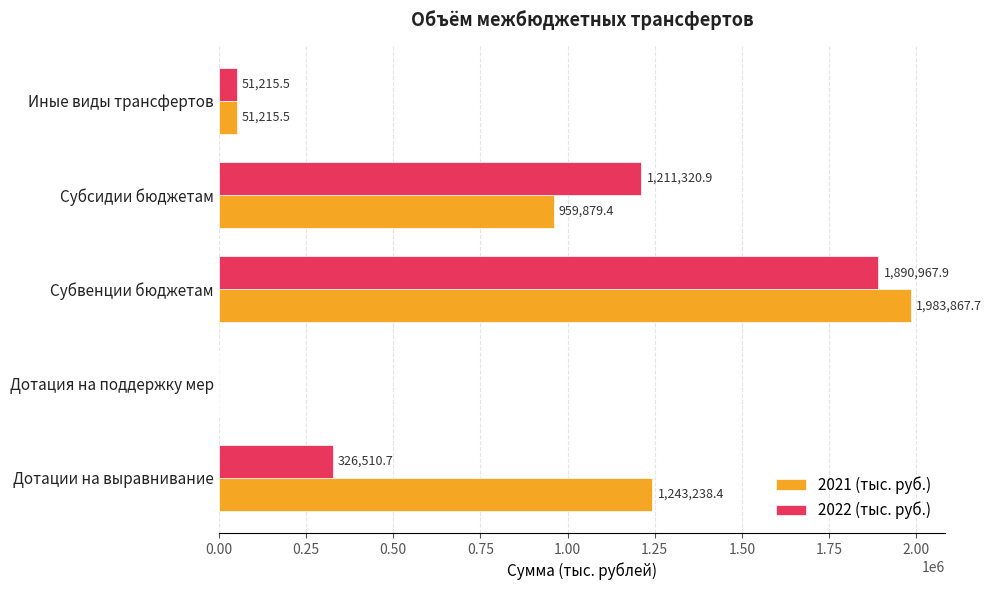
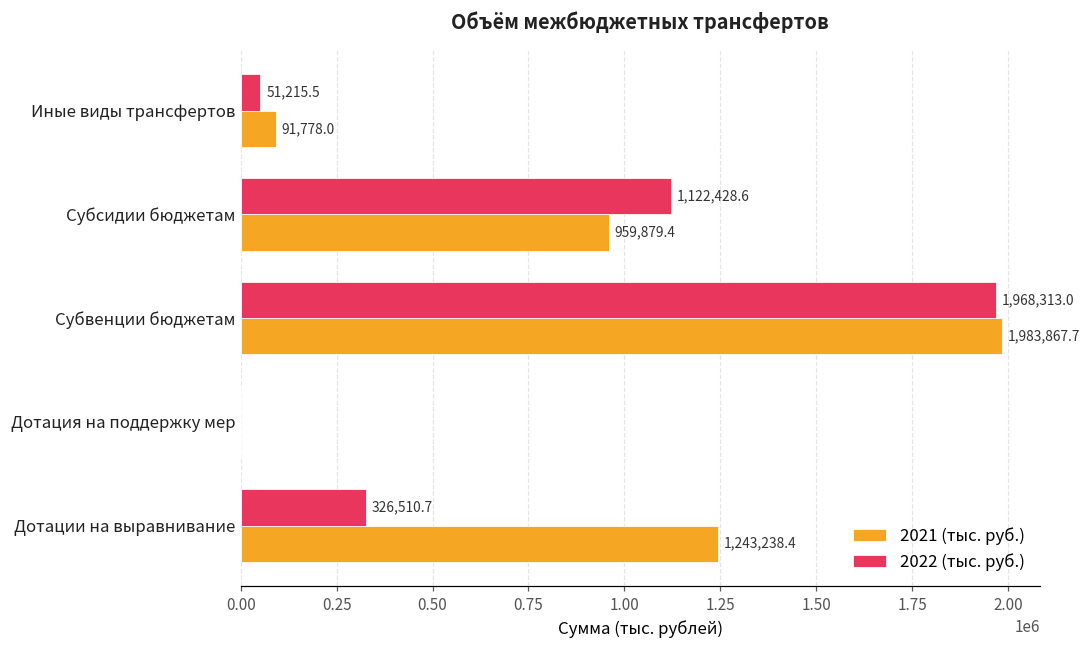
2021 (тыс. руб.), Иные виды трансфертов: 51,215.5 -> 91,778.0
2022 (тыс. руб.), Субсидии бюджетам: 1,211,320.9 -> 1,122,428.6
2022 (тыс. руб.), Субвенции бюджетам: 1,890,967.9 -> 1,968,313.0
